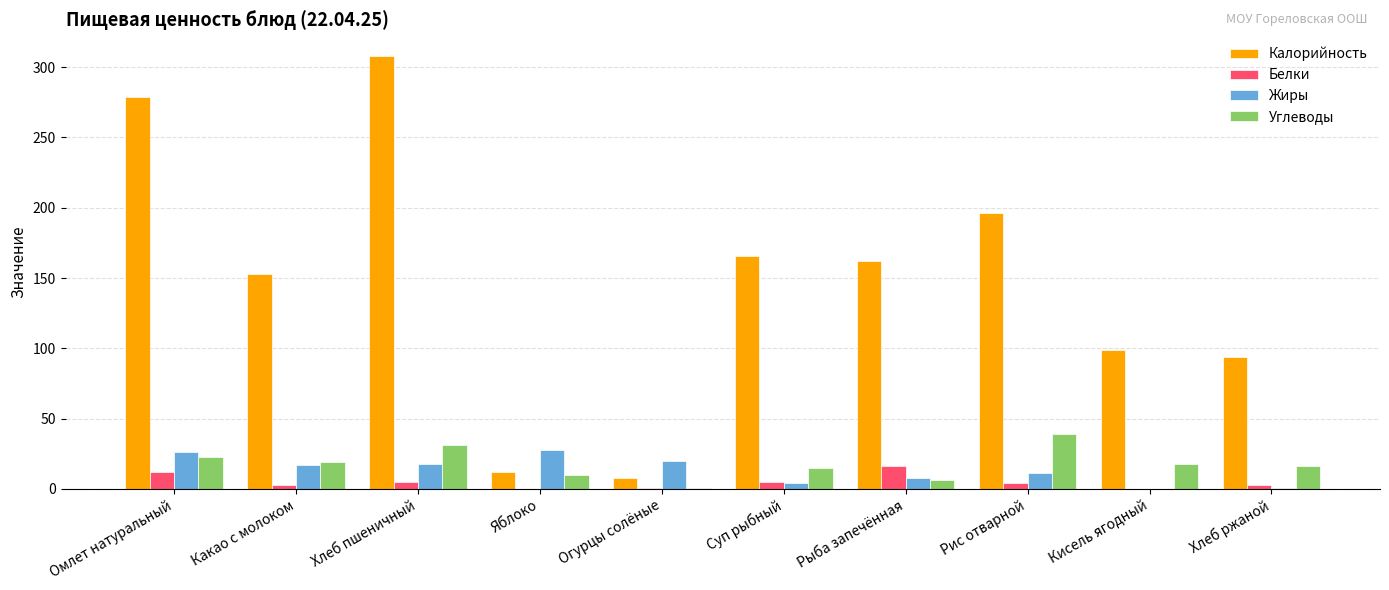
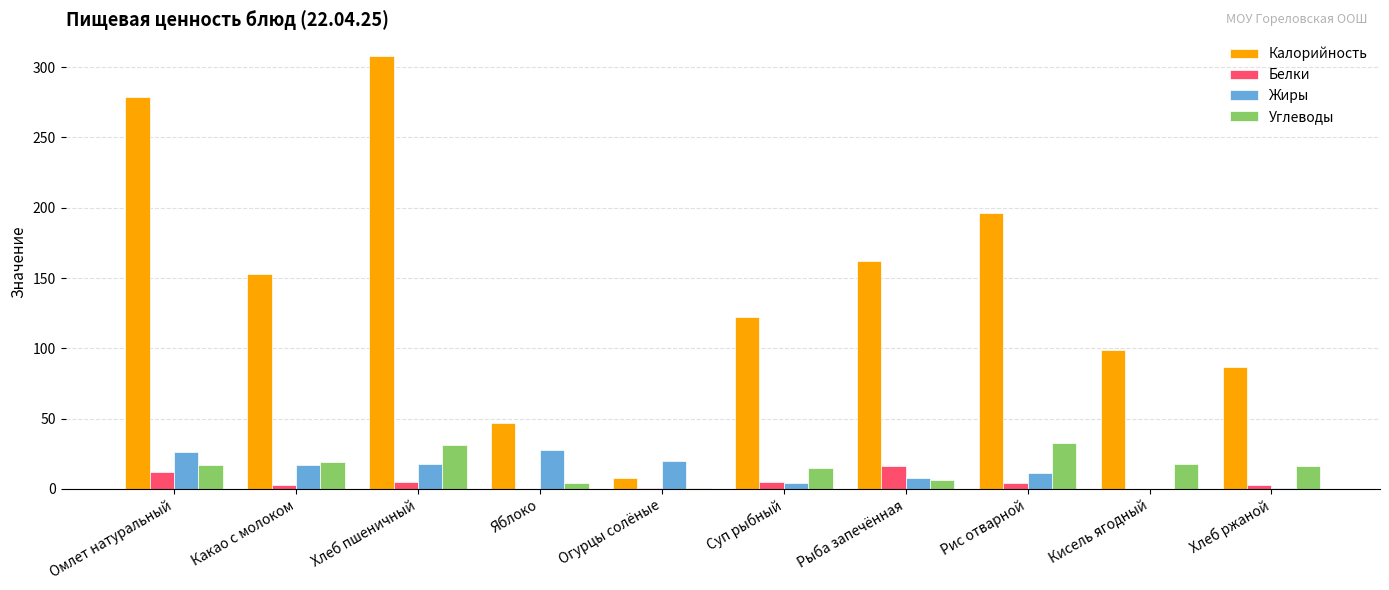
Углеводы, Омлет натуральный: 23 -> 17
Калорийность, Яблоко: 12 -> 47
Углеводы, Яблоко: 10 -> 4
Калорийность, Суп рыбный: 166 -> 122
Углеводы, Рис отварной: 39 -> 33
Калорийность, Хлеб ржаной: 94 -> 87
